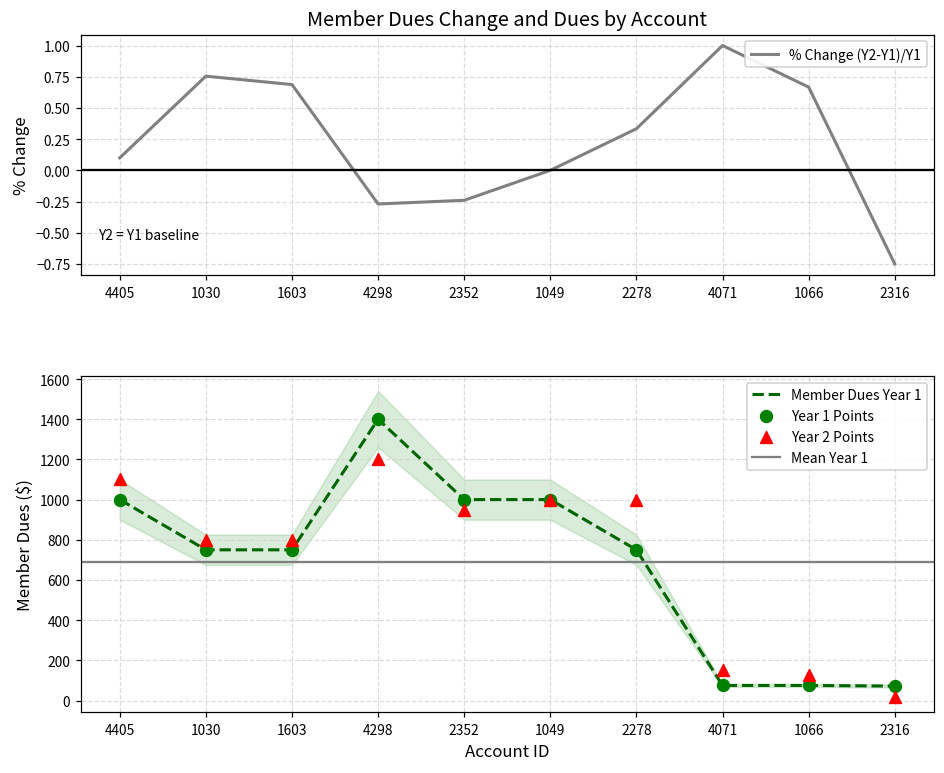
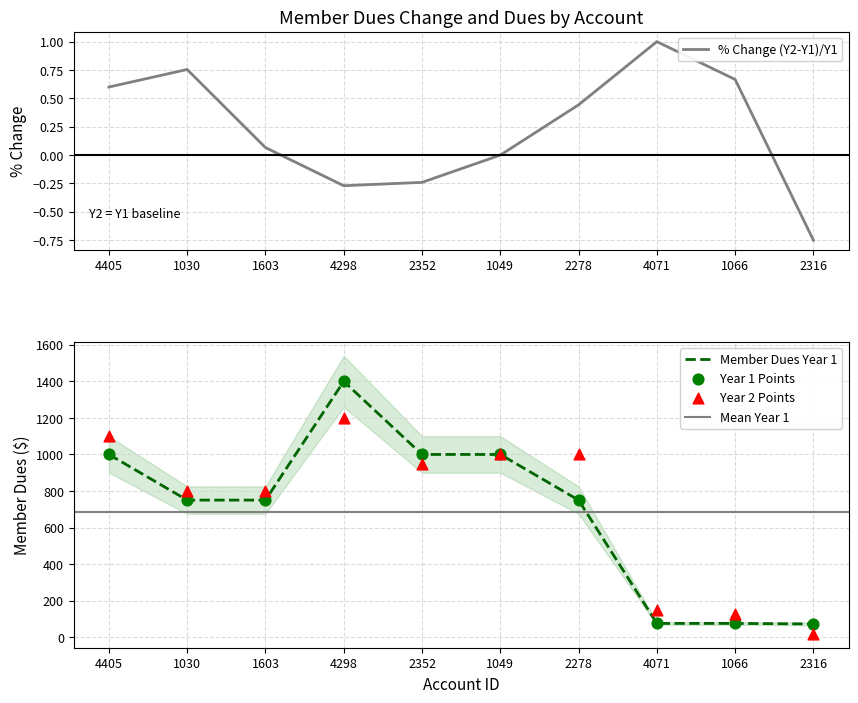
Member Dues Change and Dues by Account, 4405: 0.1 -> 0.6
Member Dues Change and Dues by Account, 1603: 0.69 -> 0.07
Member Dues Change and Dues by Account, 2278: 0.33 -> 0.44
